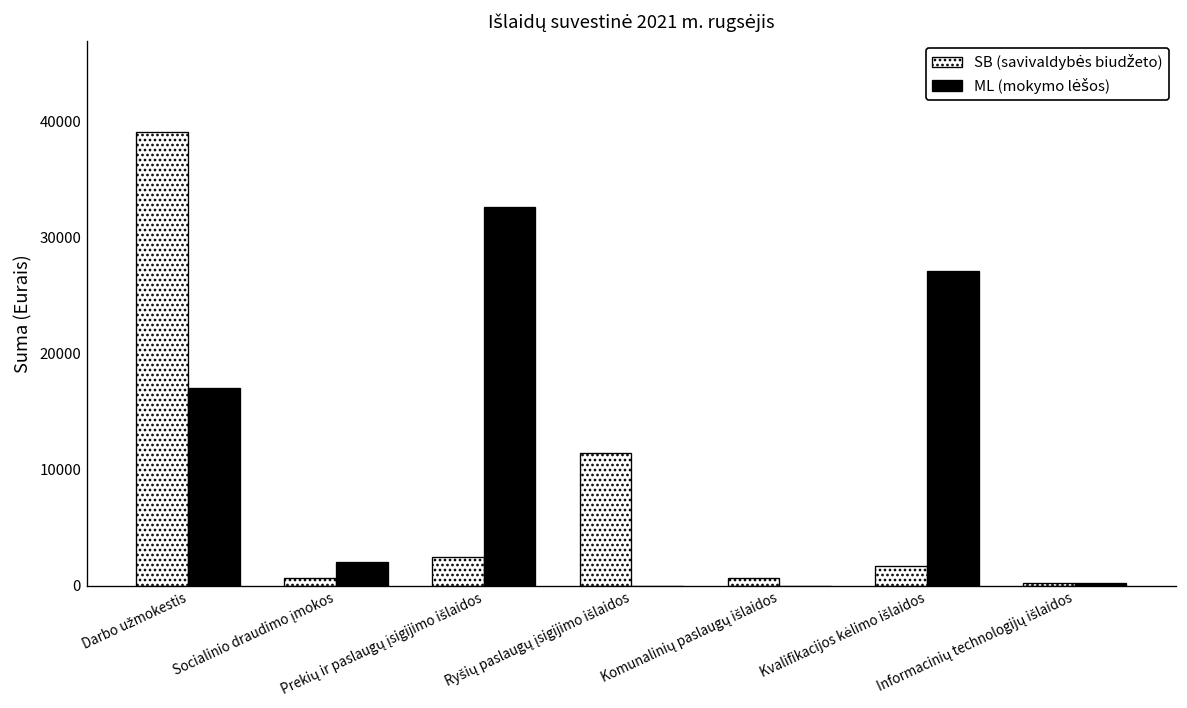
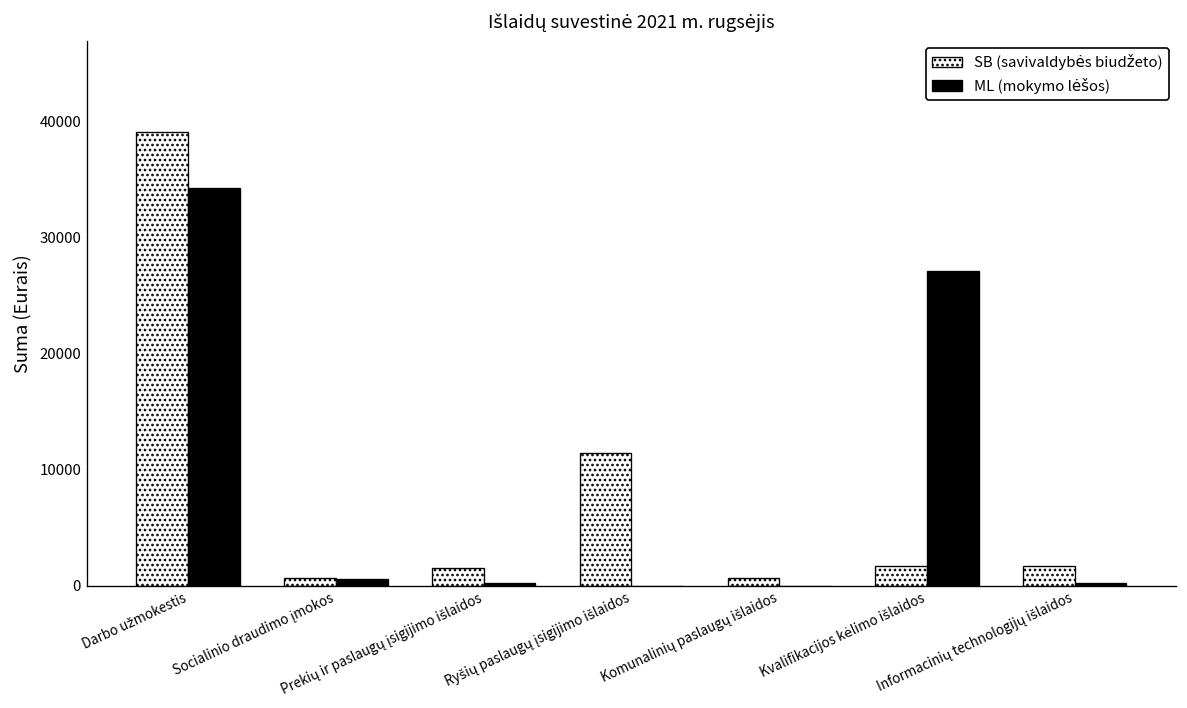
ML (mokymo lėšos), Darbo užmokestis: 17000 -> 34000
ML (mokymo lėšos), Socialinio draudimo įmokos: 2000 -> 1000
SB (savivaldybės biudžeto), Prekių ir paslaugų įsigijimo išlaidos: 2000 -> 1000
ML (mokymo lėšos), Prekių ir paslaugų įsigijimo išlaidos: 33000 -> 0
SB (savivaldybės biudžeto), Informacinių technologijų išlaidos: 0 -> 2000
